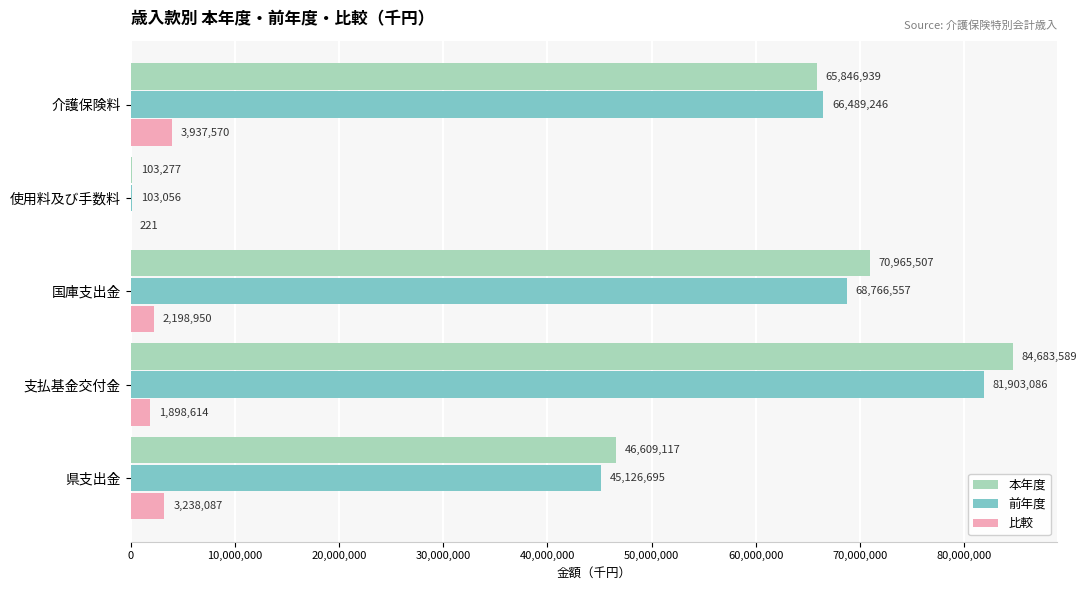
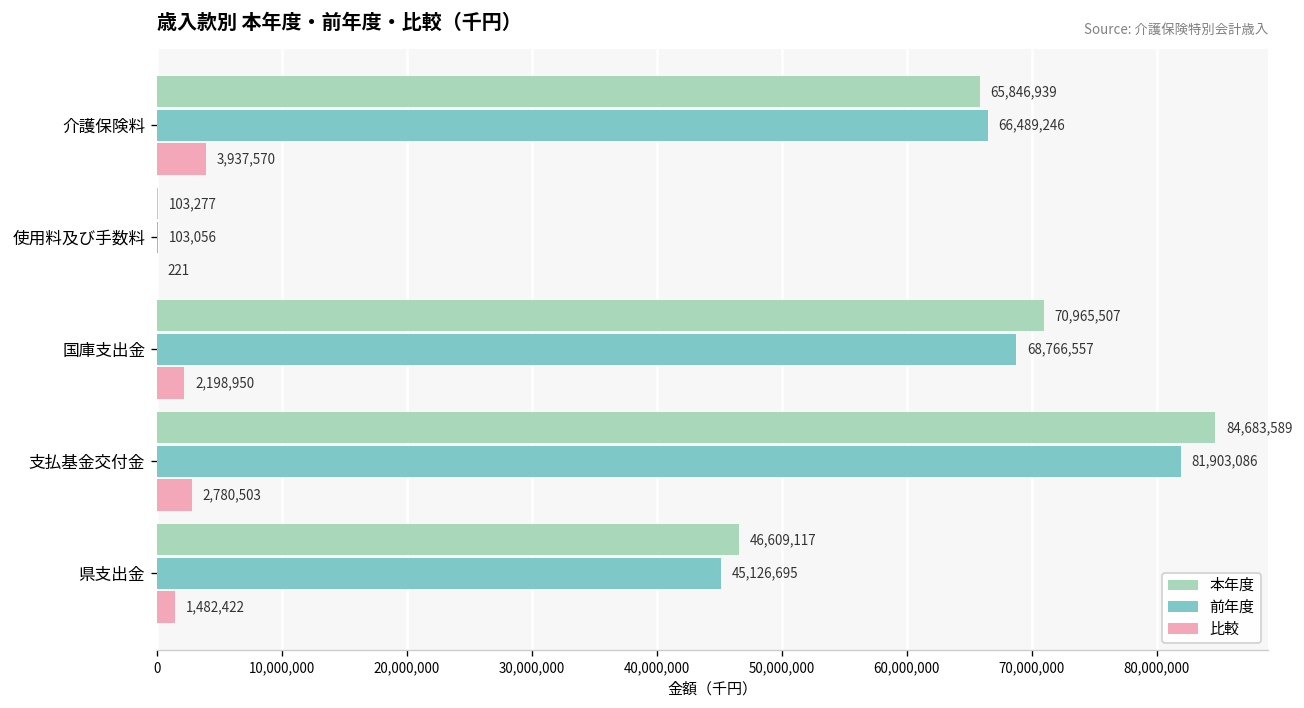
比較, 支払基金交付金: 1,898,614 -> 2,780,503
比較, 県支出金: 3,238,087 -> 1,482,422
